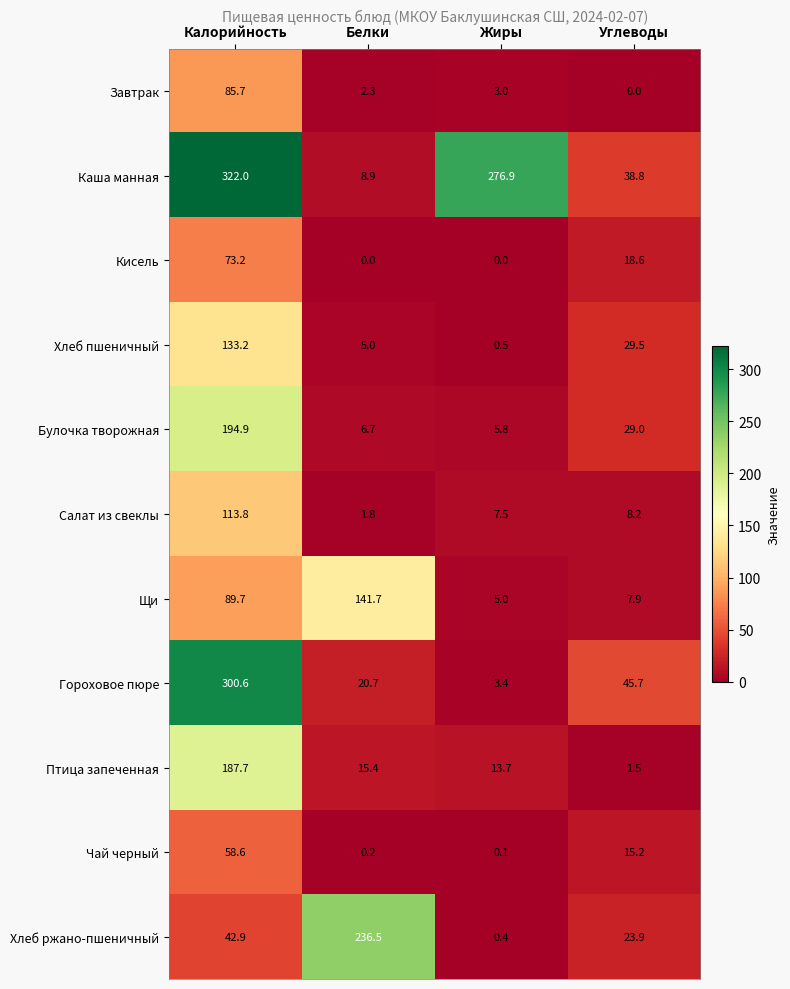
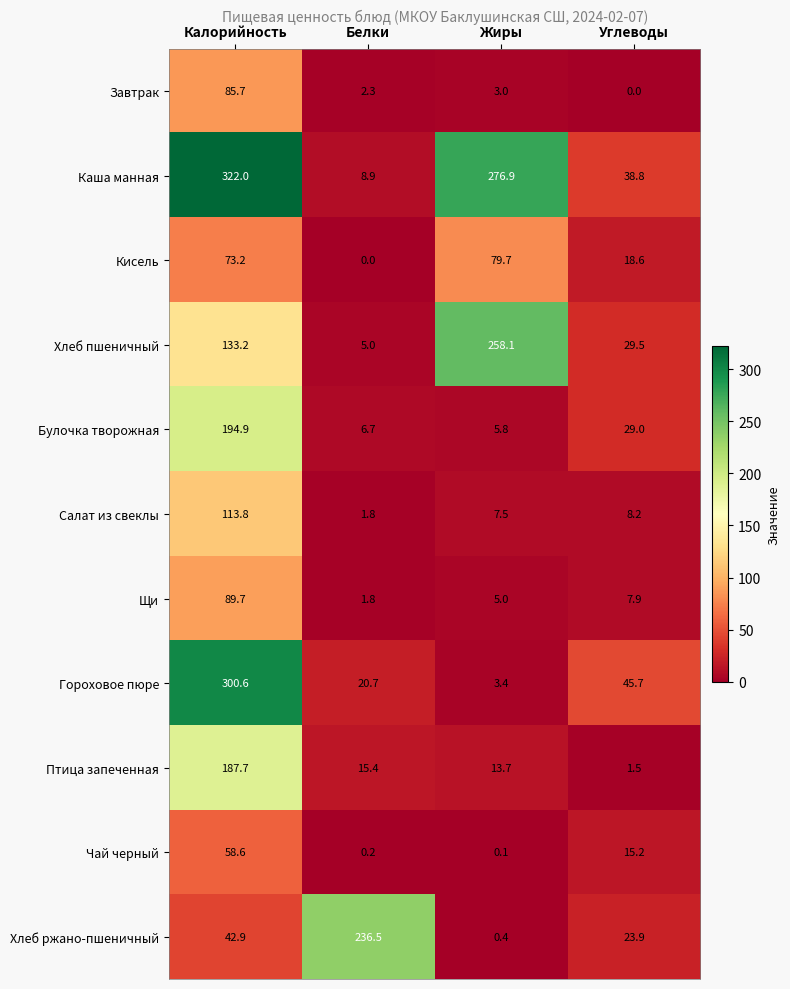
Кисель, Жиры: 0.0 -> 79.7
Хлеб пшеничный, Жиры: 0.5 -> 258.1
Щи, Белки: 141.7 -> 1.8
